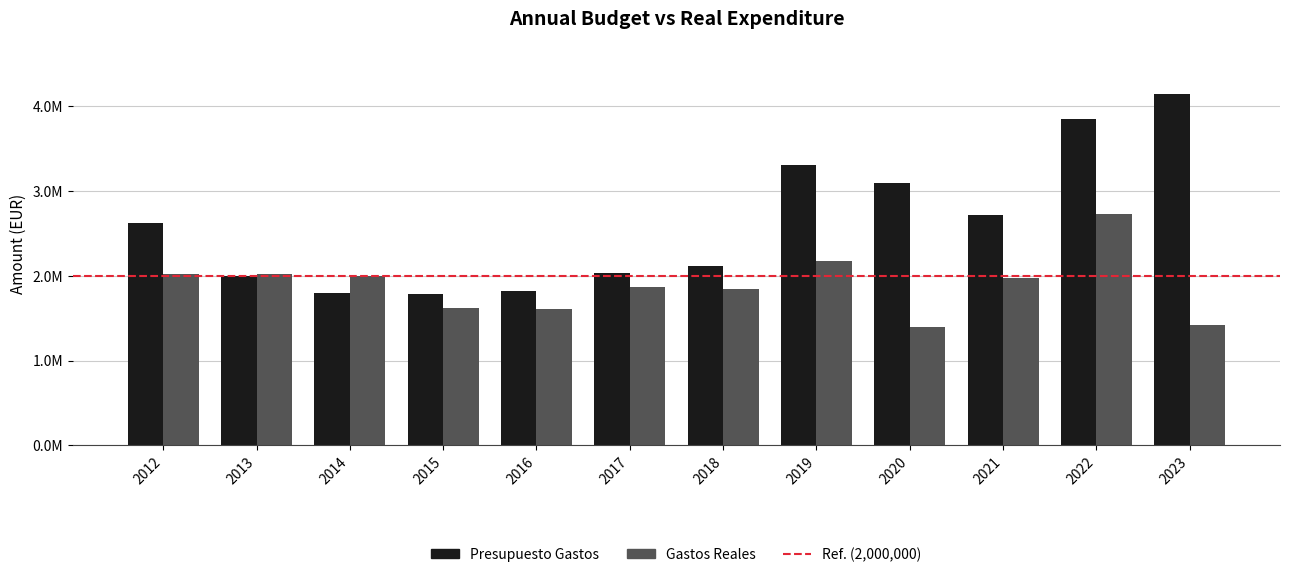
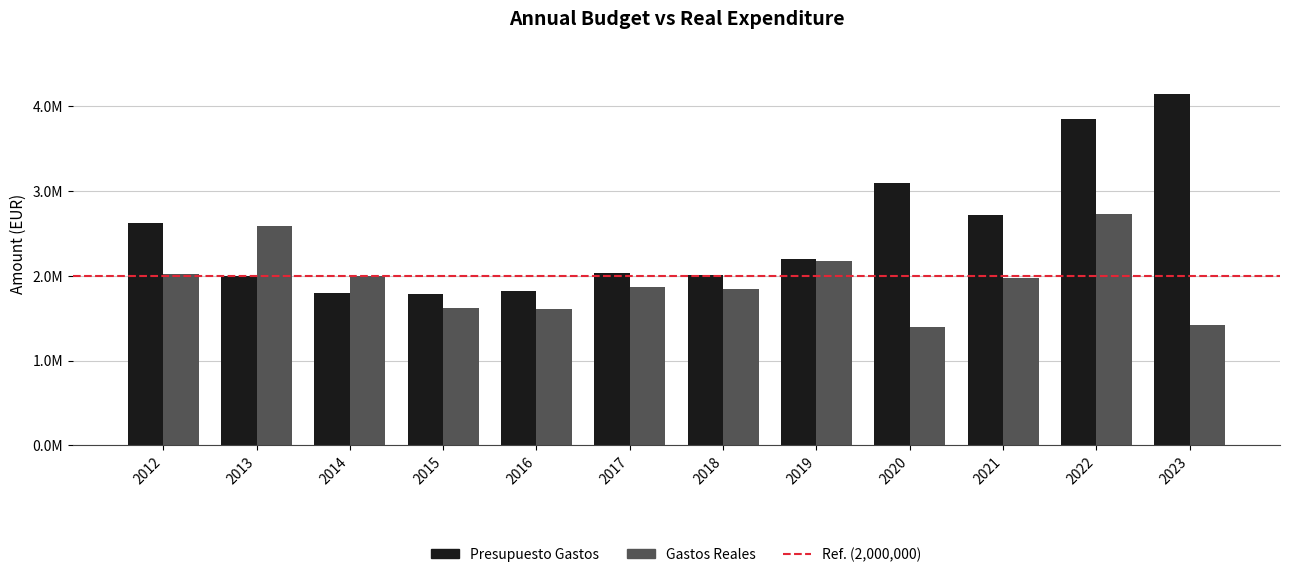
Gastos Reales, 2013: 2000000 -> 2600000
Presupuesto Gastos, 2018: 2100000 -> 2000000
Presupuesto Gastos, 2019: 3300000 -> 2200000
